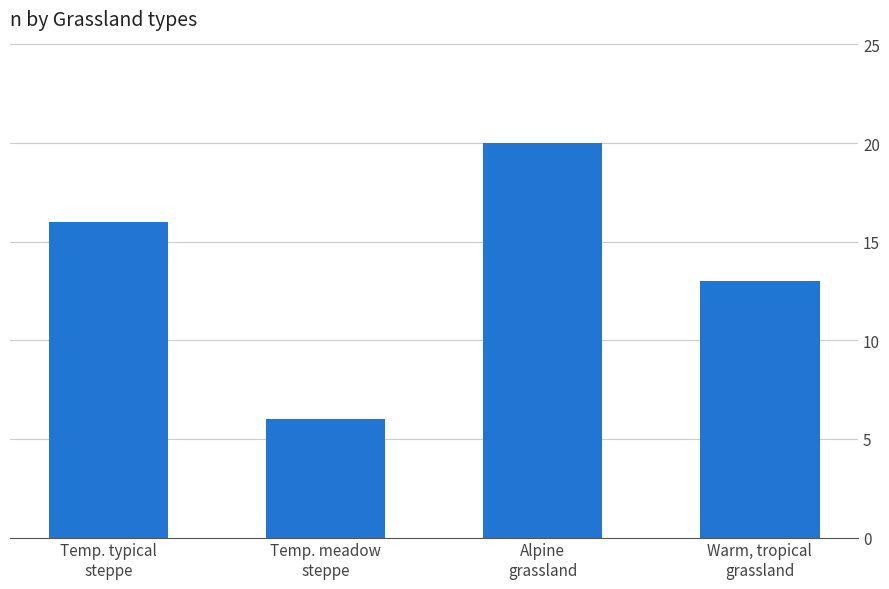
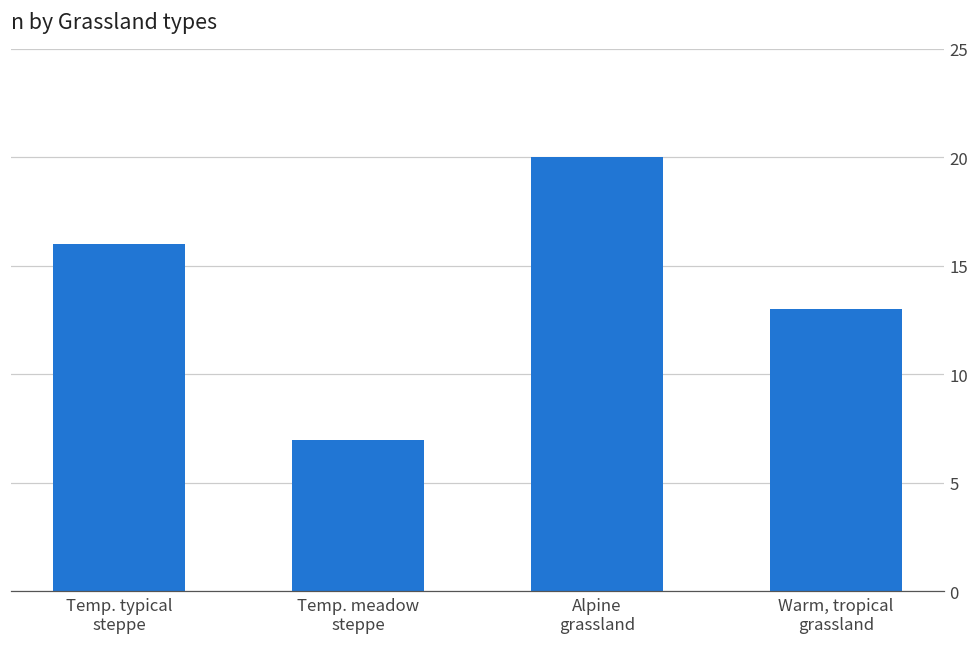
Temp. meadow steppe: 6 -> 7
